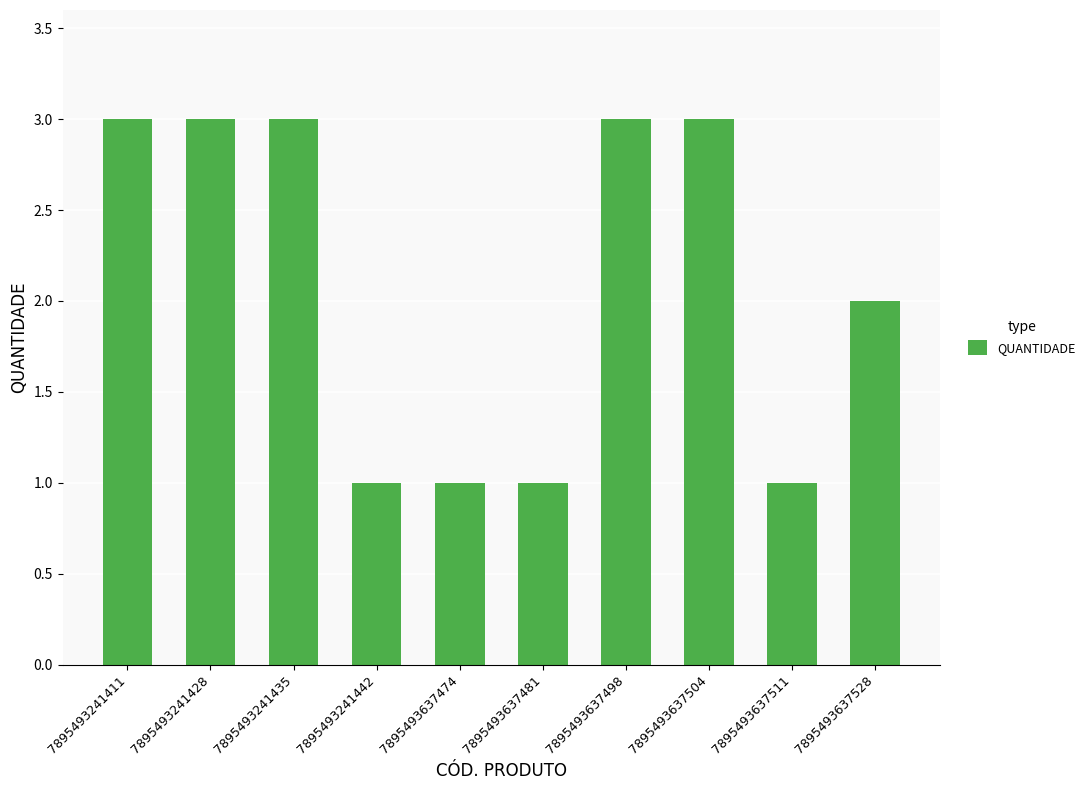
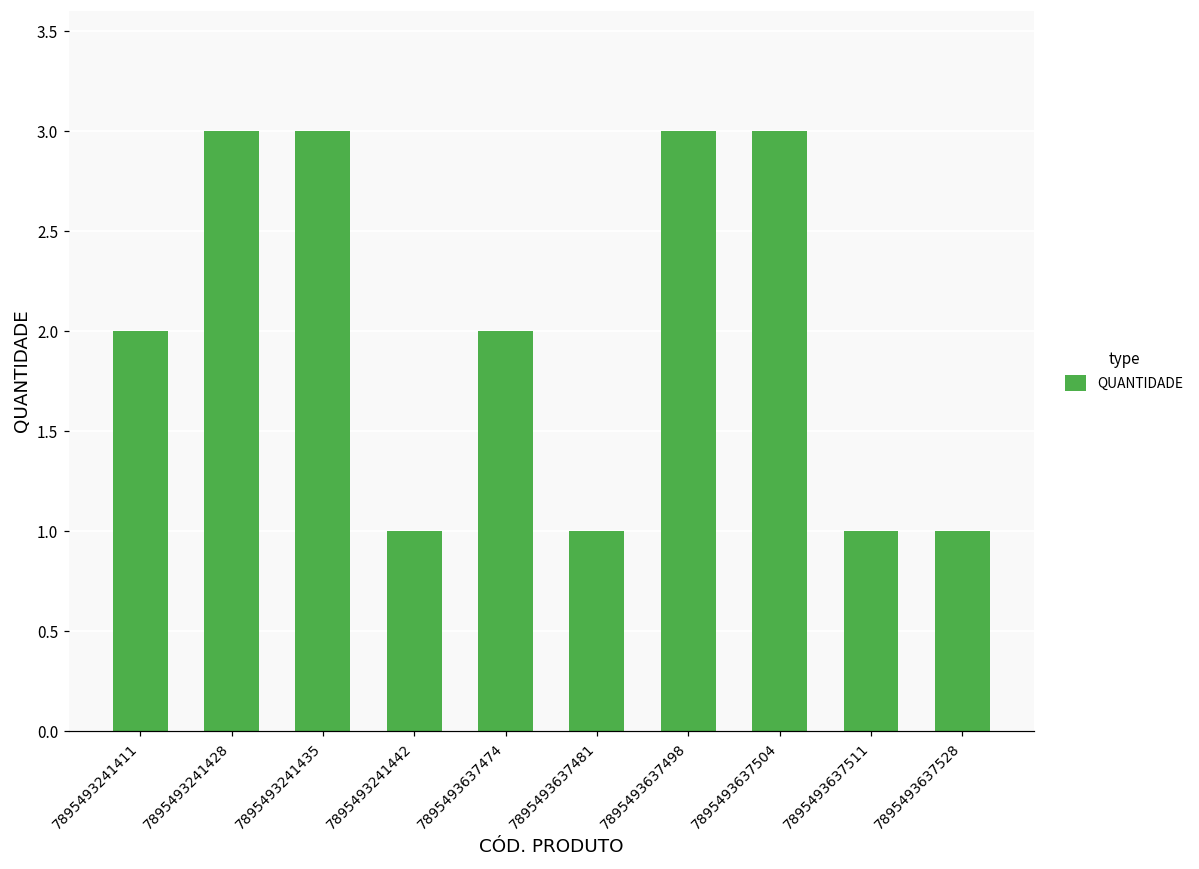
7895493241411: 3 -> 2
7895493637474: 1 -> 2
7895493637528: 2 -> 1
